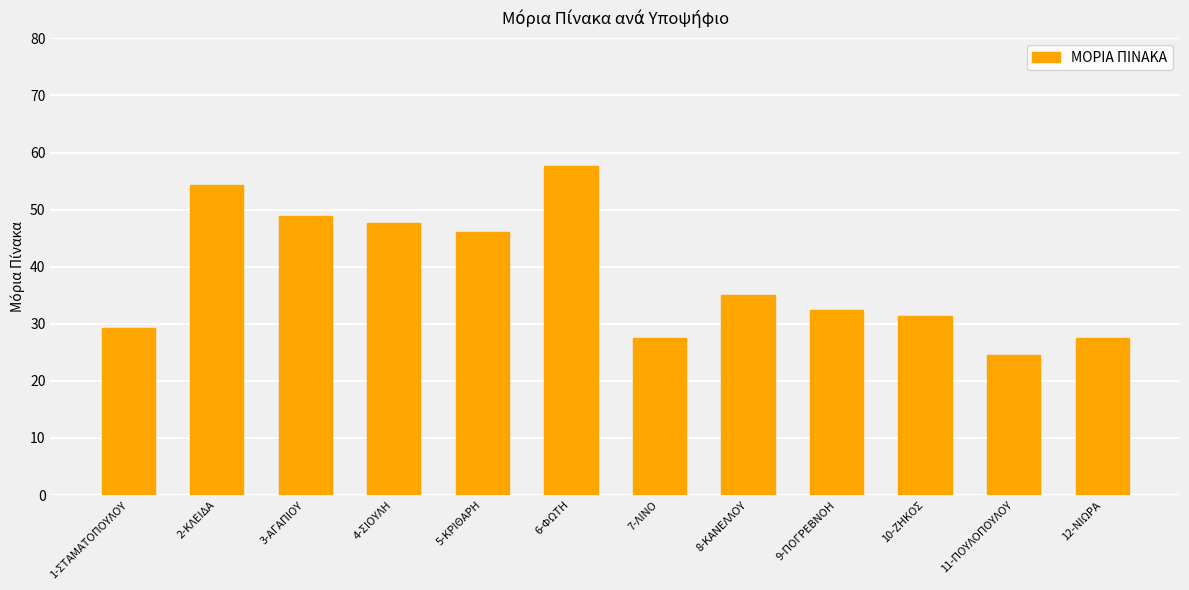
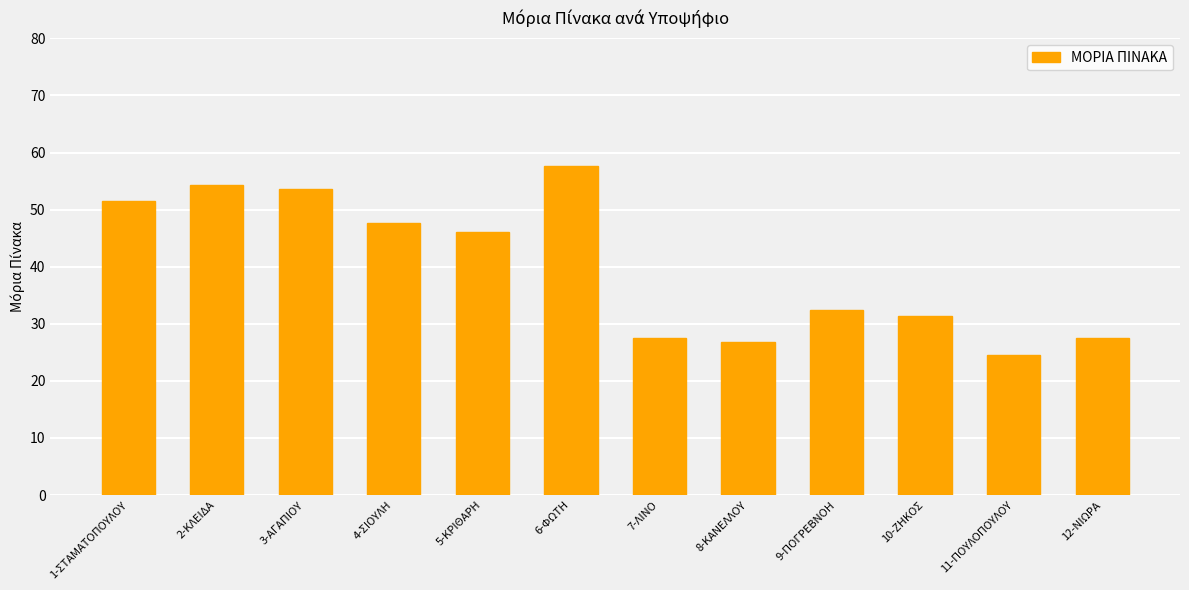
1-ΣΤΑΜΑΤΟΠΟΥΛΟΥ: 29 -> 52
3-ΑΓΑΠΙΟΥ: 49 -> 54
8-ΚΑΝΕΛΛΟΥ: 35 -> 27
